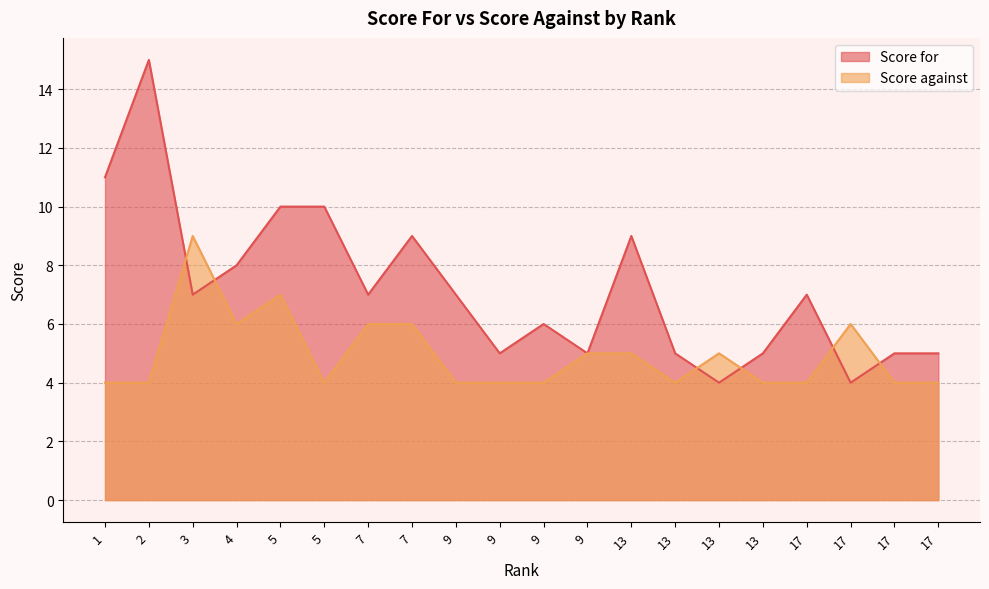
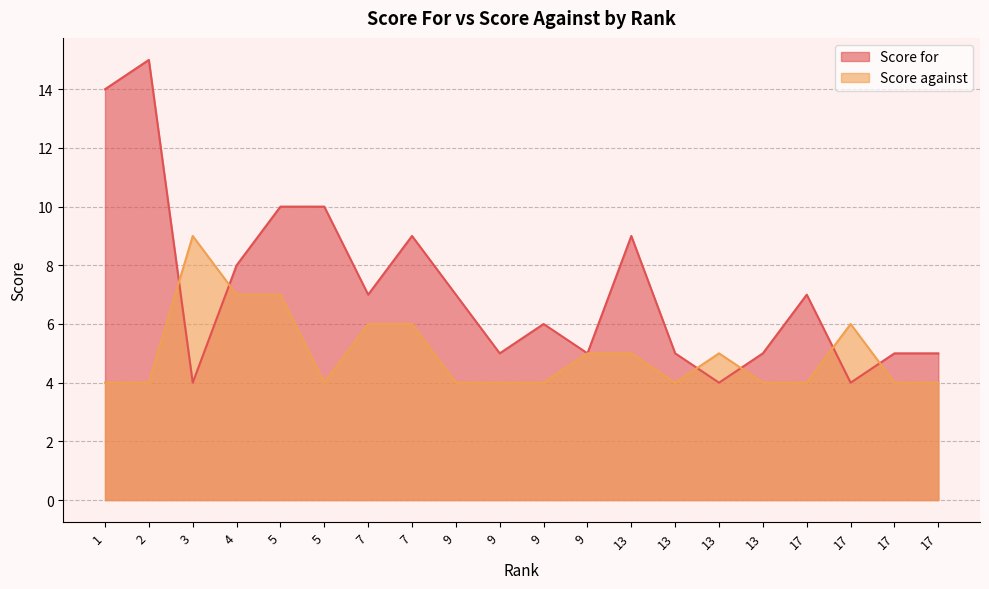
Score for, 1: 11 -> 14
Score for, 3: 7 -> 4
Score against, 4: 6 -> 7
